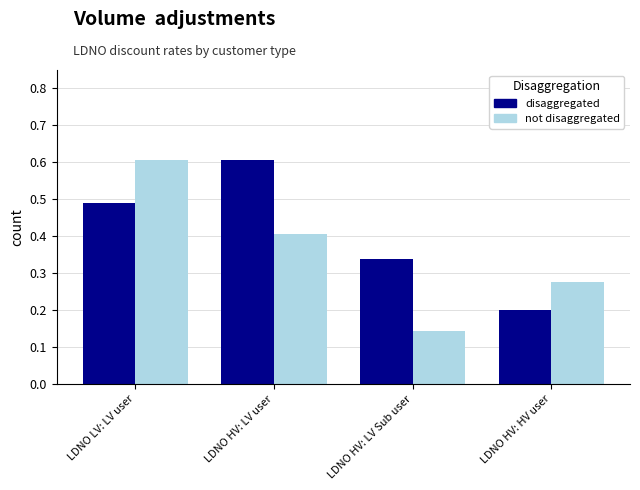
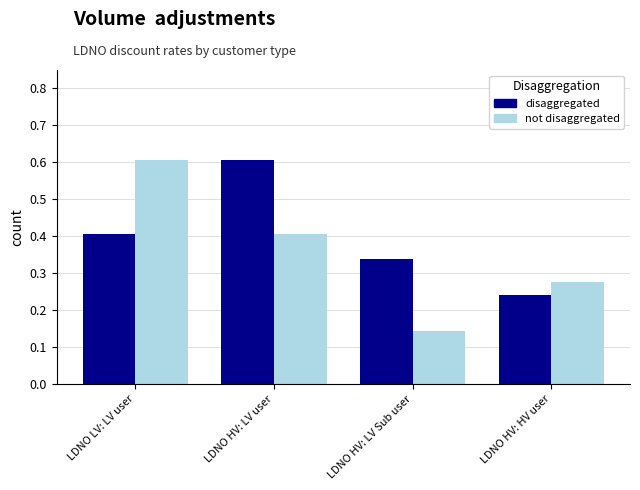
disaggregated, LDNO LV: LV user: 0.49 -> 0.41
disaggregated, LDNO HV: HV user: 0.20 -> 0.24
